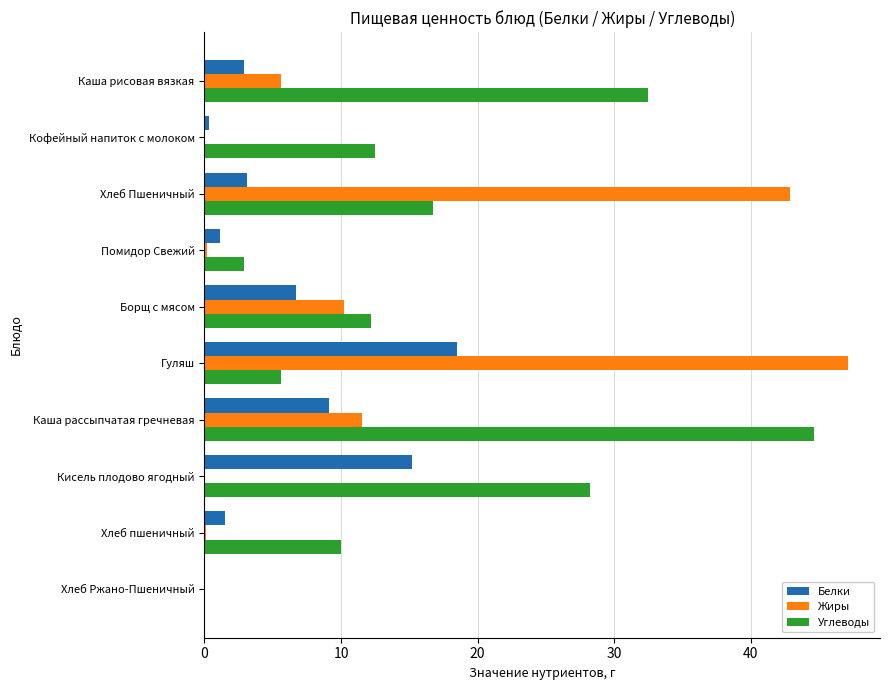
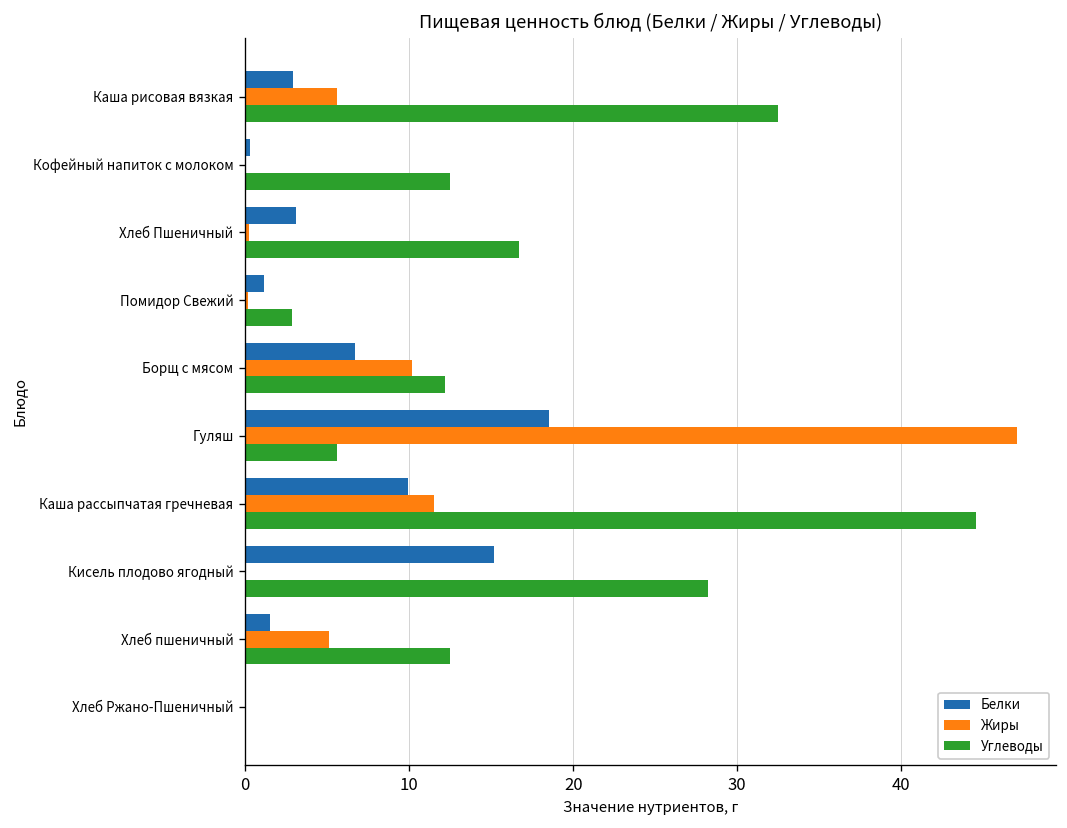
Жиры, Хлеб Пшеничный: 42.9 -> 0.2
Белки, Каша рассыпчатая гречневая: 9.1 -> 9.9
Жиры, Хлеб пшеничный: 0.1 -> 5.1
Углеводы, Хлеб пшеничный: 10.0 -> 12.5
